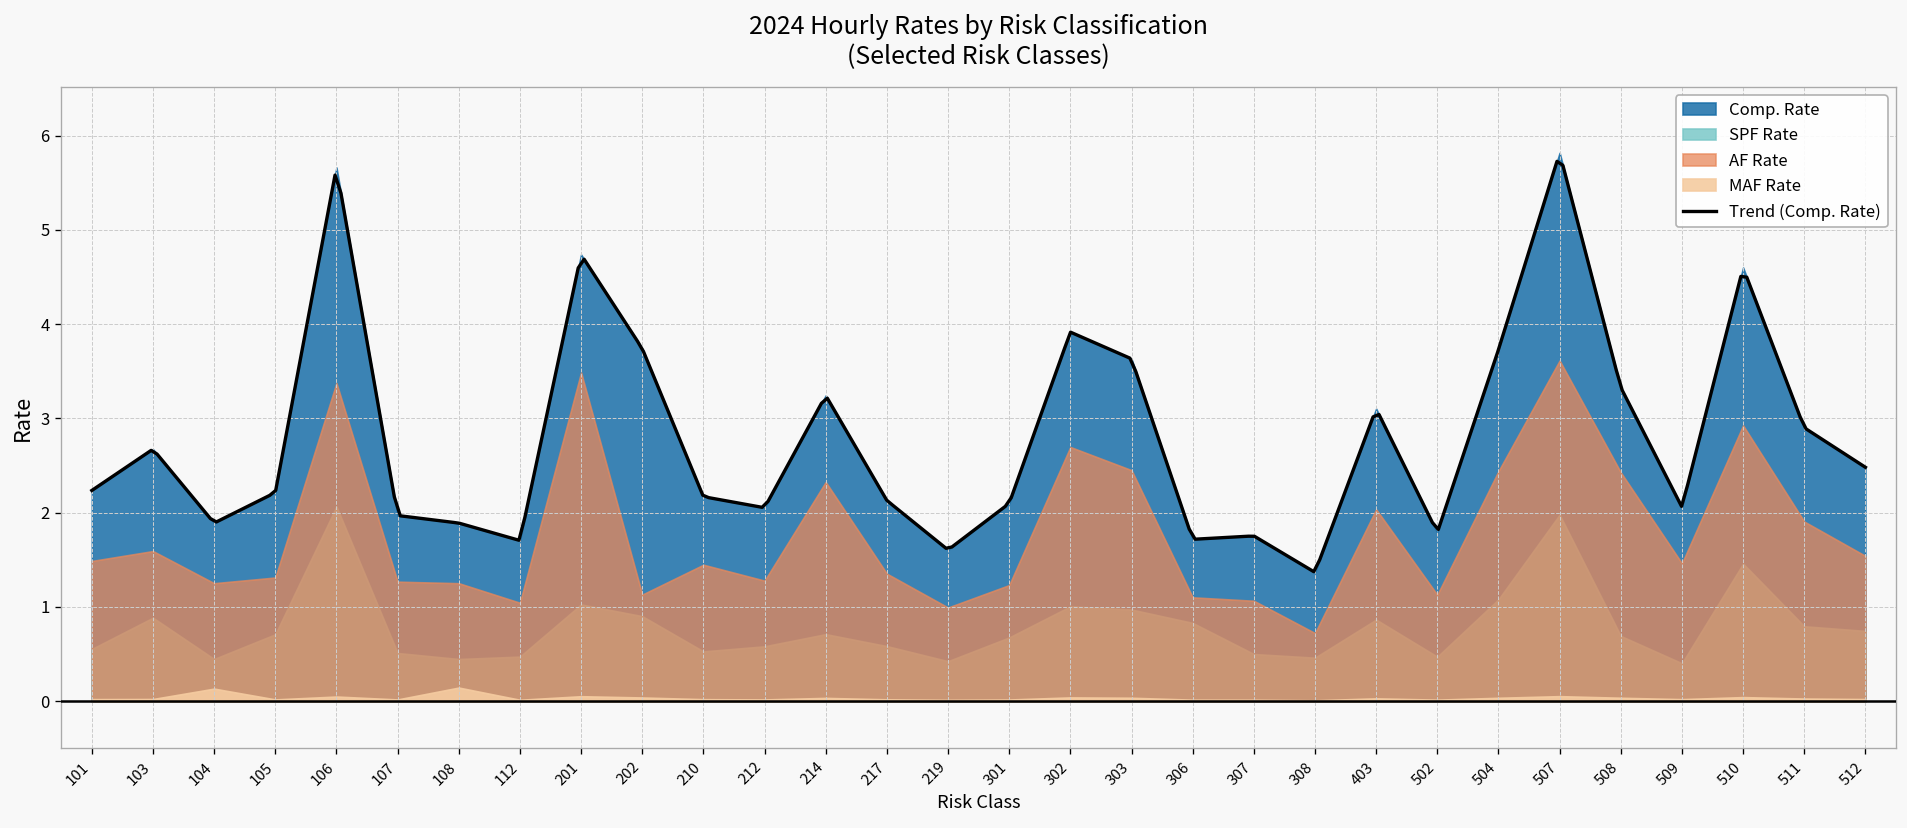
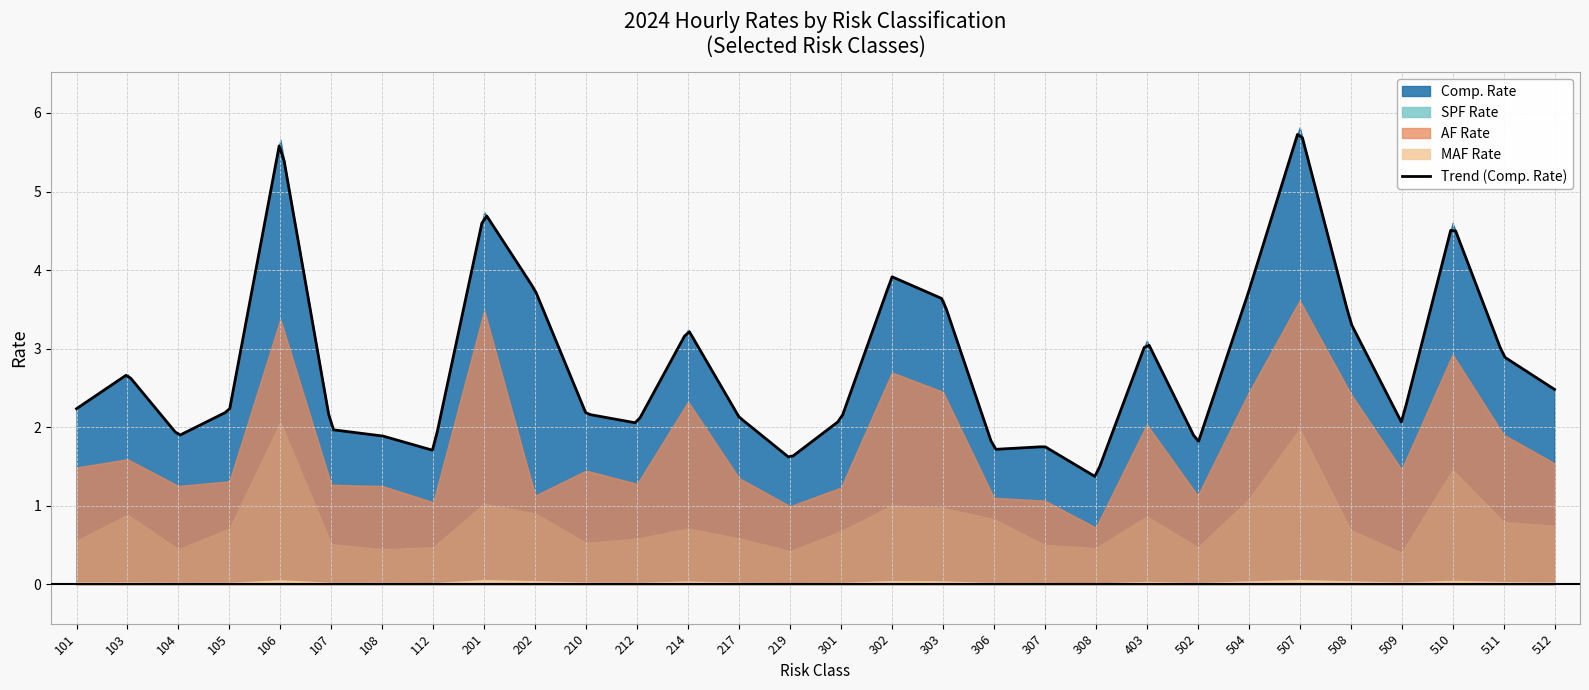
MAF Rate, 104: 0.1 -> 0.0
MAF Rate, 108: 0.1 -> 0.0
